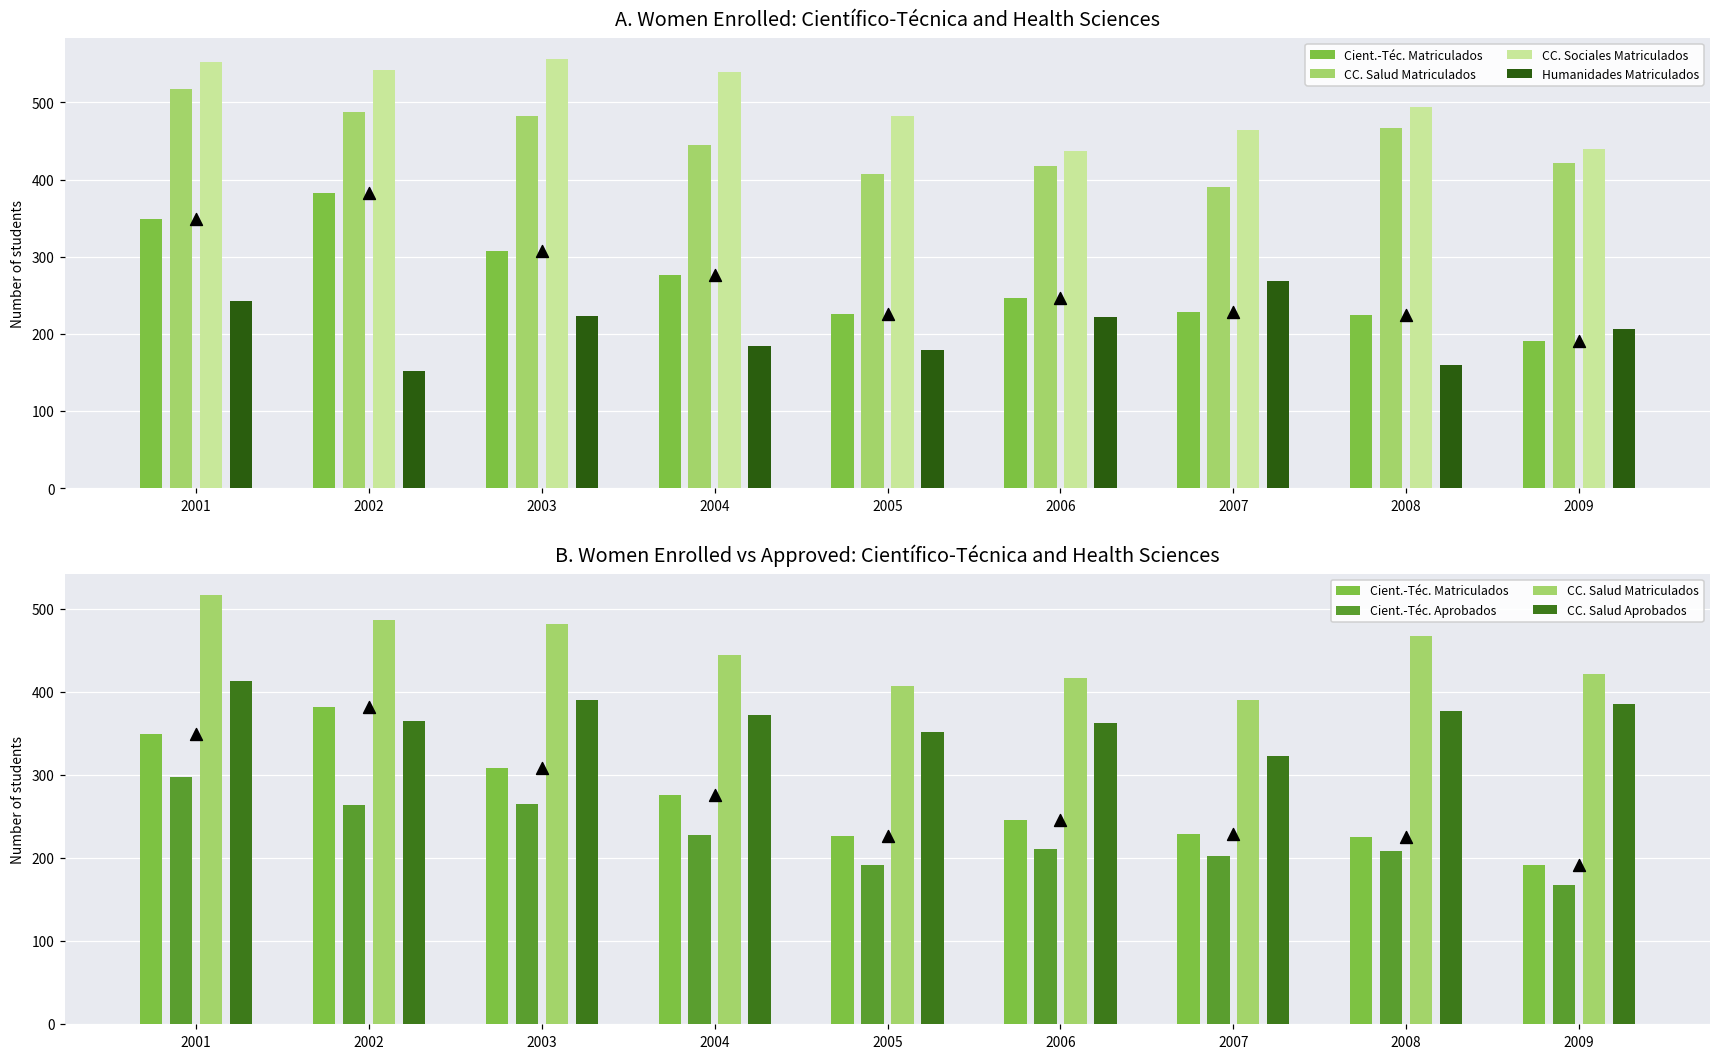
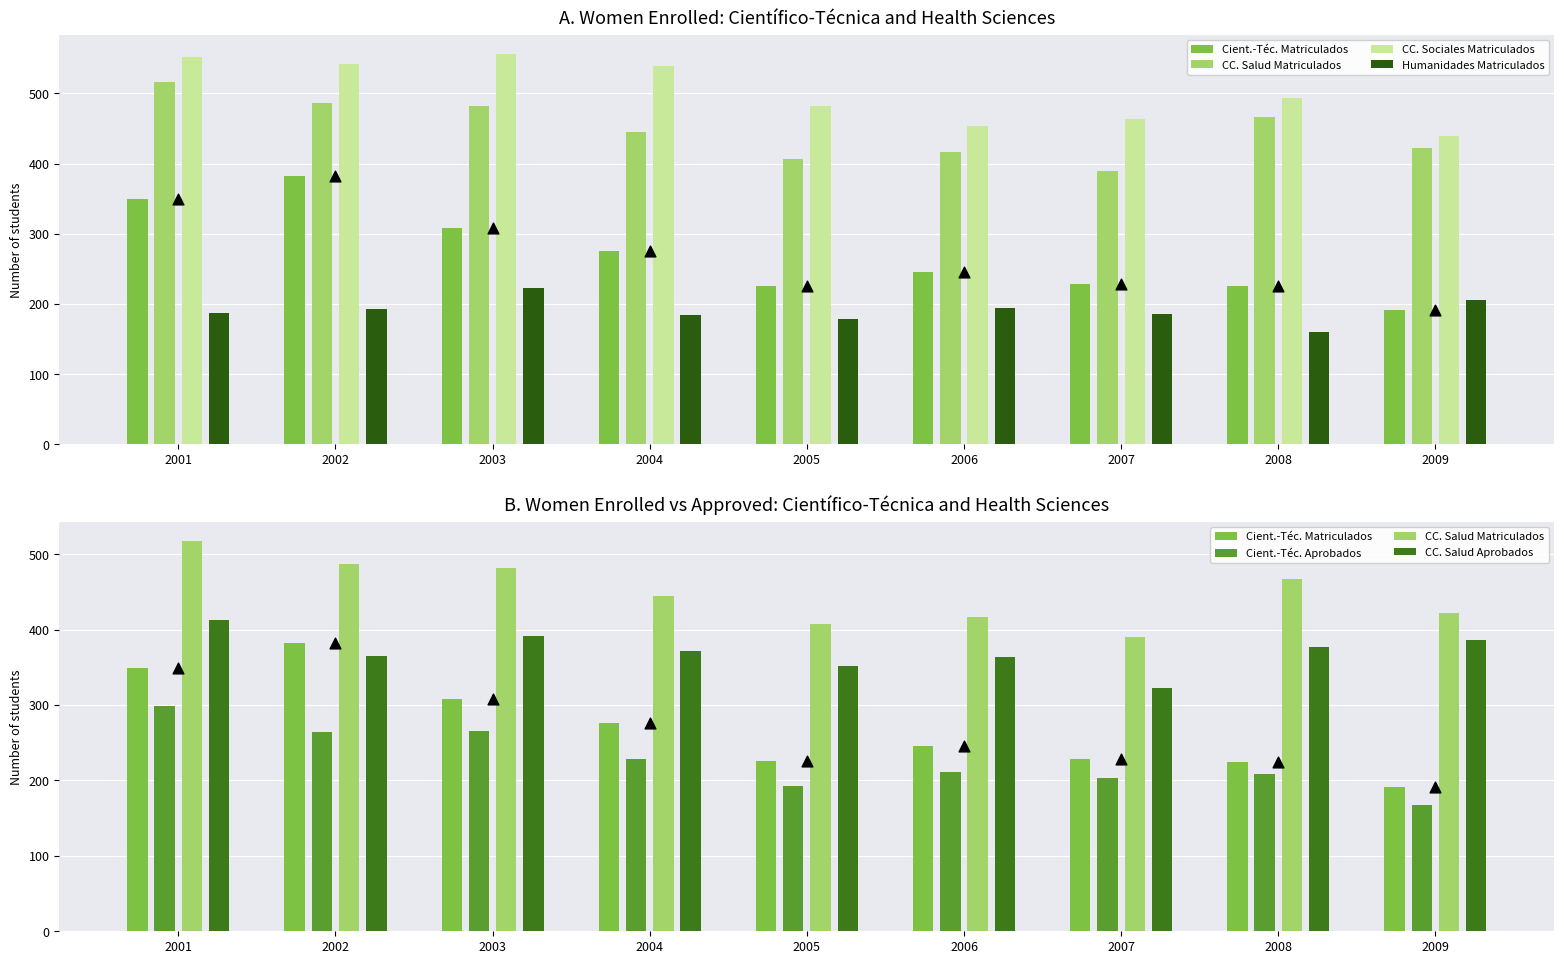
A. Women Enrolled: Científico-Técnica and Health Sciences, Humanidades Matriculados, 2001: 240 -> 190
A. Women Enrolled: Científico-Técnica and Health Sciences, Humanidades Matriculados, 2002: 150 -> 190
A. Women Enrolled: Científico-Técnica and Health Sciences, CC. Sociales Matriculados, 2006: 440 -> 450
A. Women Enrolled: Científico-Técnica and Health Sciences, Humanidades Matriculados, 2006: 220 -> 190
A. Women Enrolled: Científico-Técnica and Health Sciences, Humanidades Matriculados, 2007: 270 -> 190
